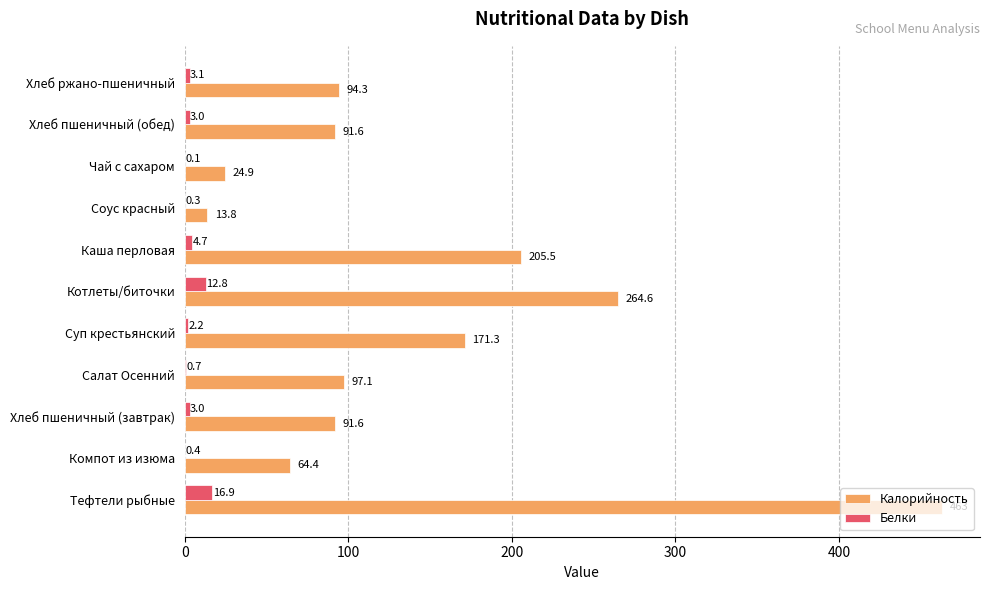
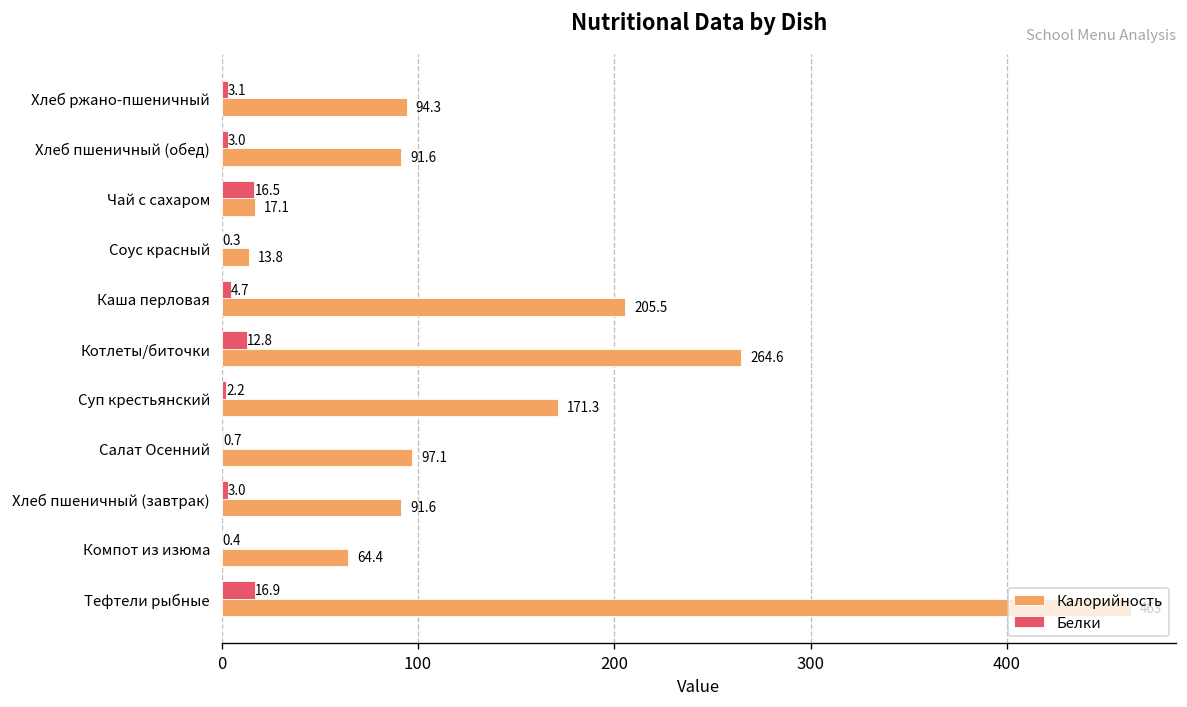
Белки, Чай с сахаром: 0.1 -> 16.5
Калорийность, Чай с сахаром: 24.9 -> 17.1
